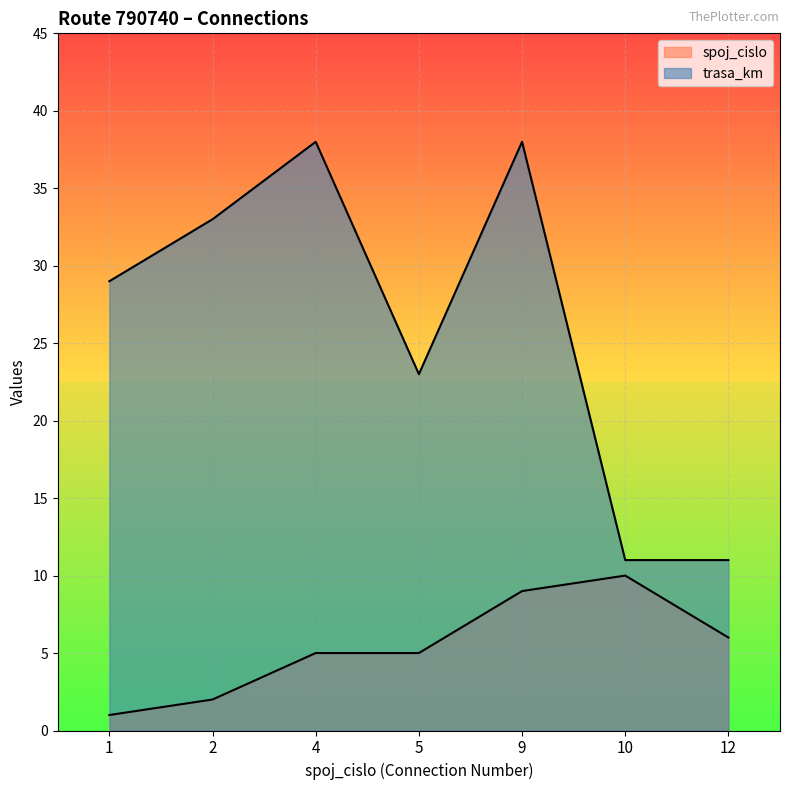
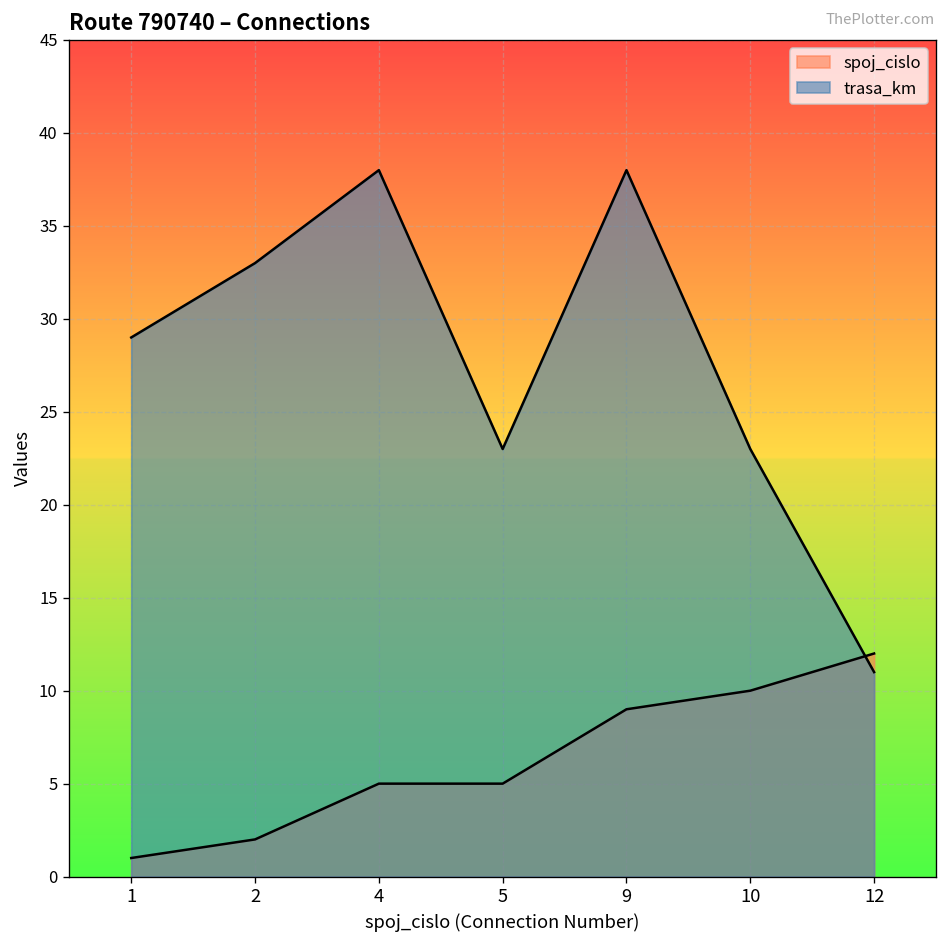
trasa_km, 10: 11 -> 23
spoj_cislo, 12: 6 -> 12
